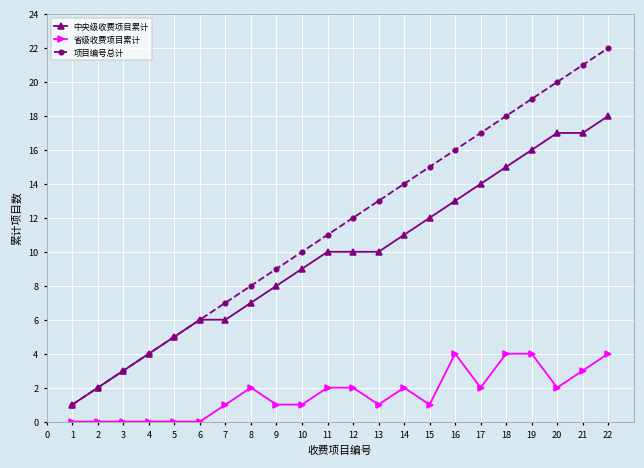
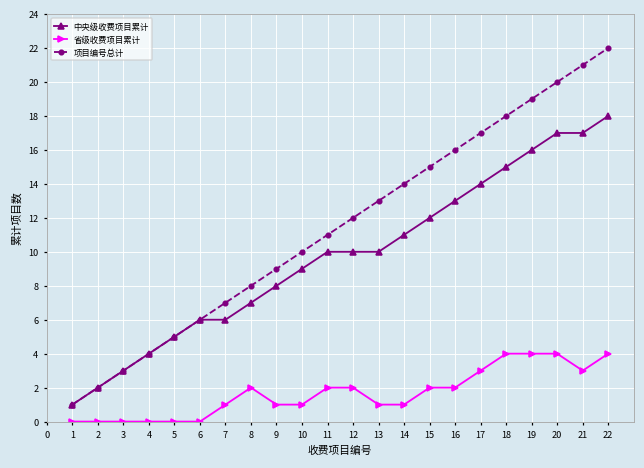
省级收费项目累计, 14: 2 -> 1
省级收费项目累计, 15: 1 -> 2
省级收费项目累计, 16: 4 -> 2
省级收费项目累计, 17: 2 -> 3
省级收费项目累计, 20: 2 -> 4
